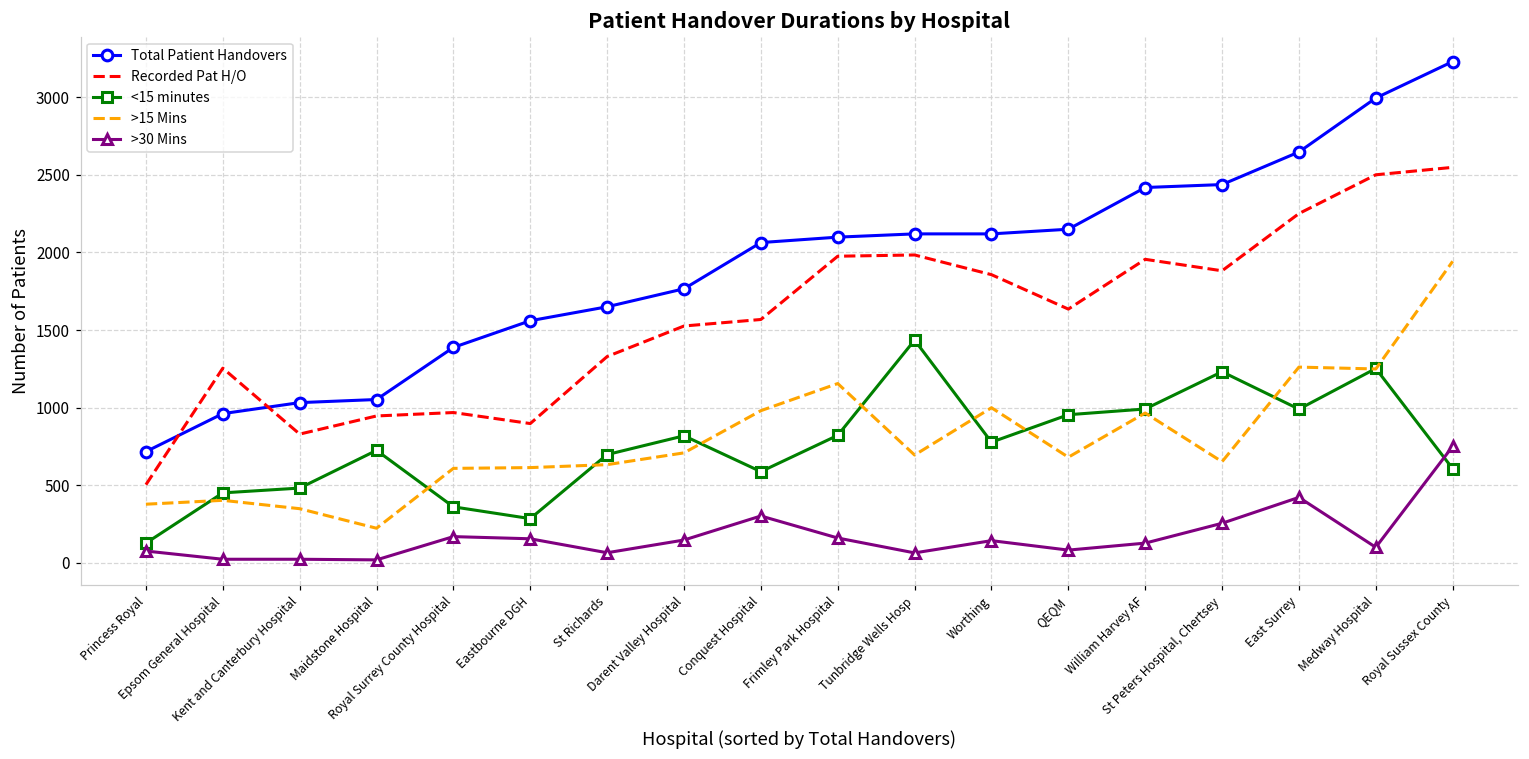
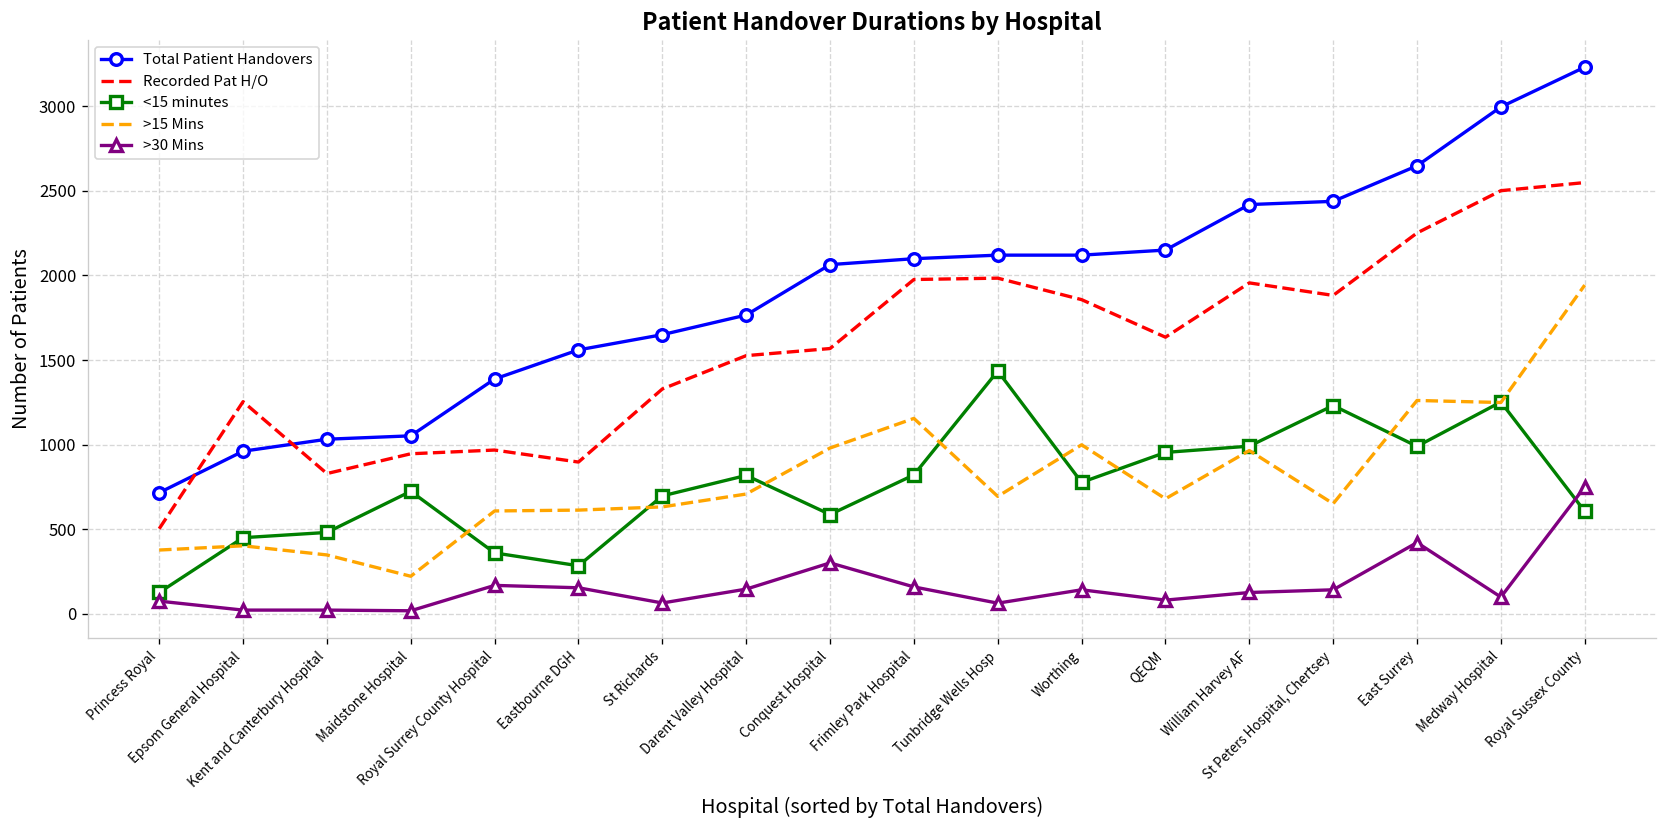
>30 Mins, St Peters Hospital, Chertsey: 250 -> 140
